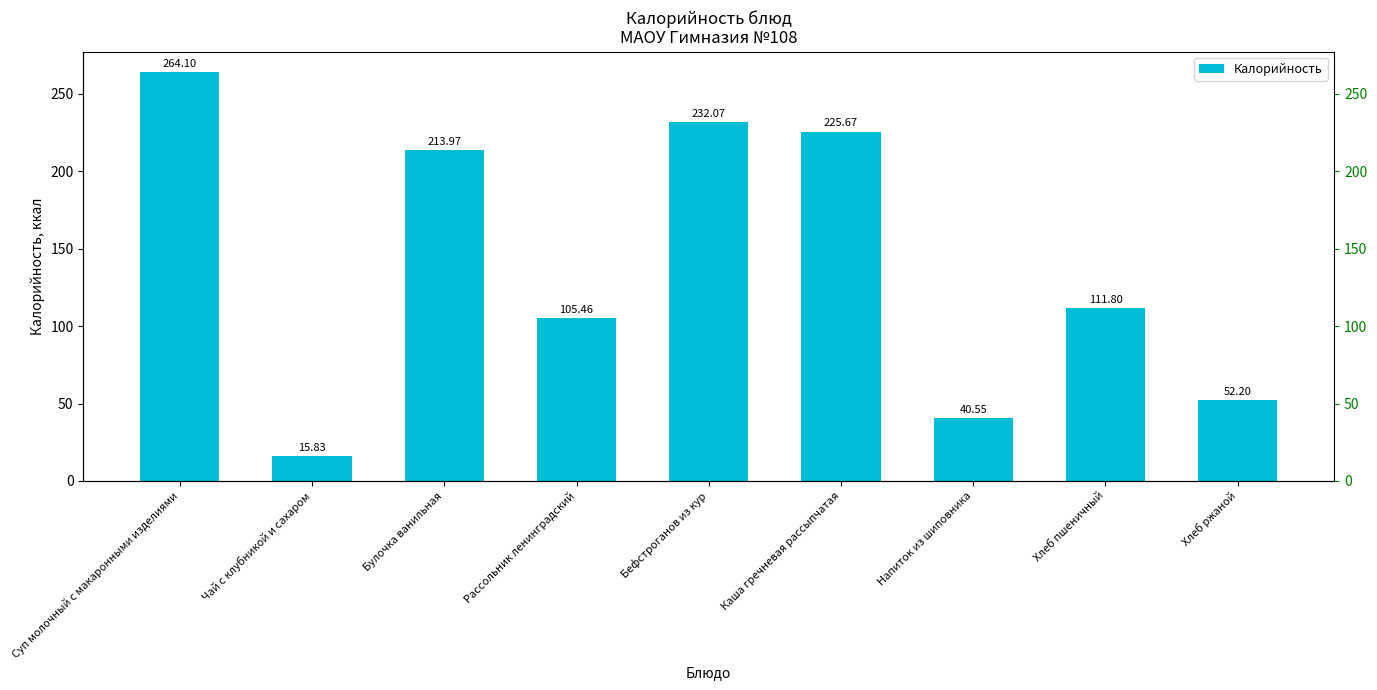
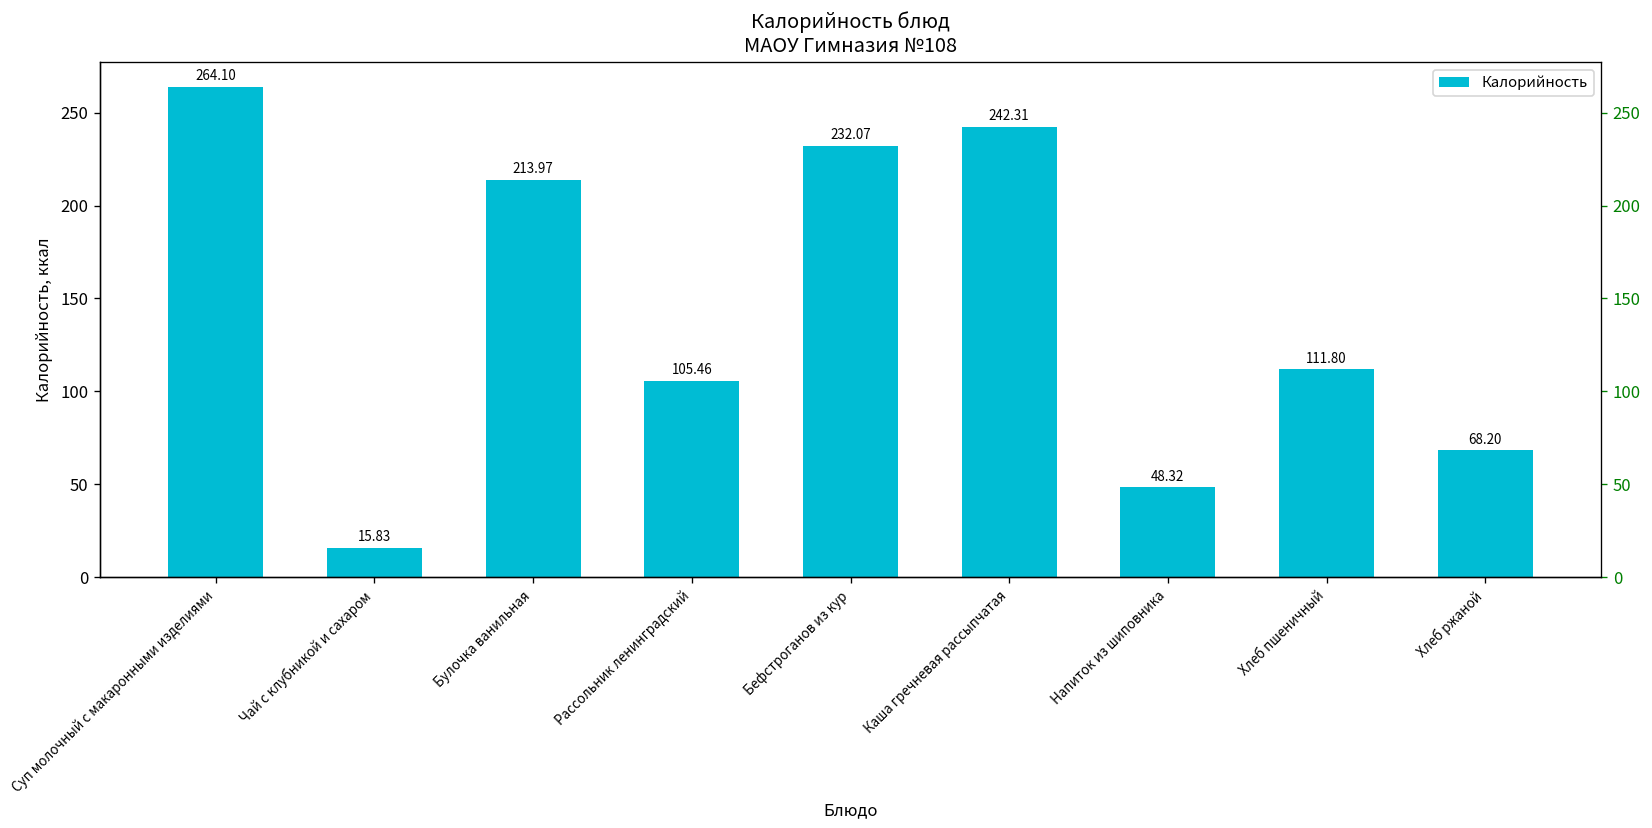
Каша гречневая рассыпчатая: 225.67 -> 242.31
Напиток из шиповника: 40.55 -> 48.32
Хлеб ржаной: 52.20 -> 68.20
